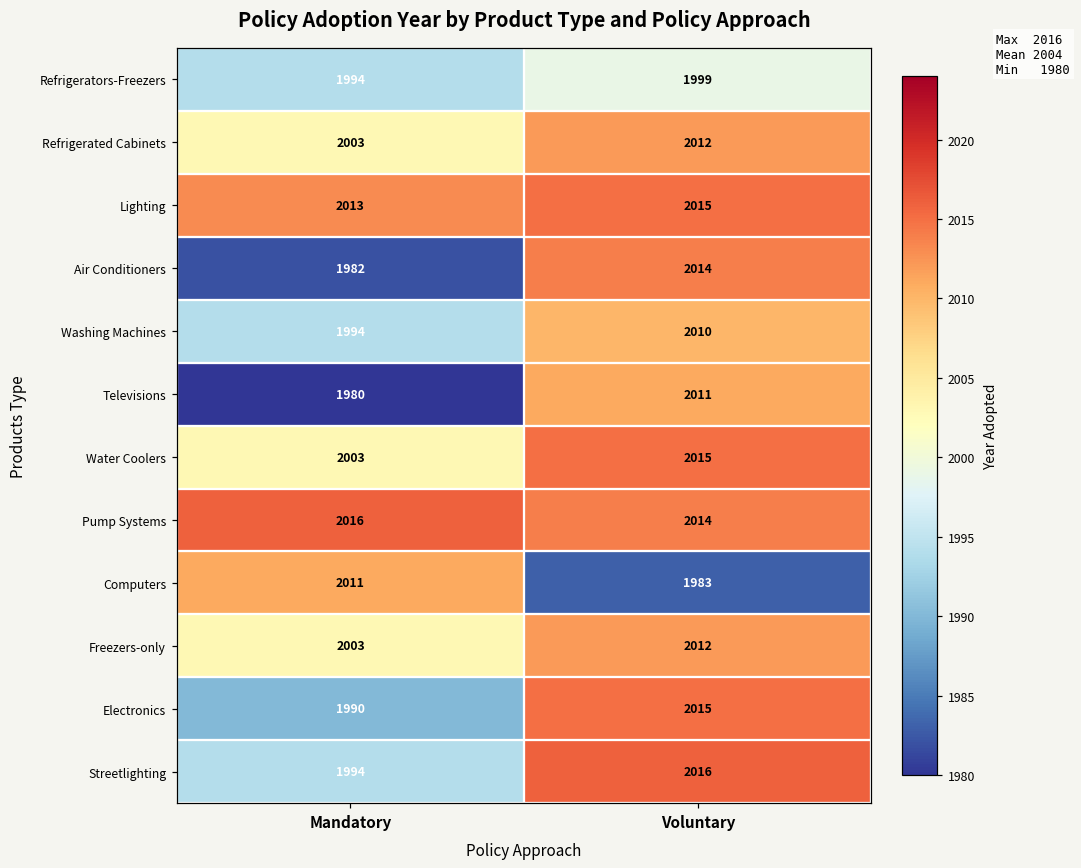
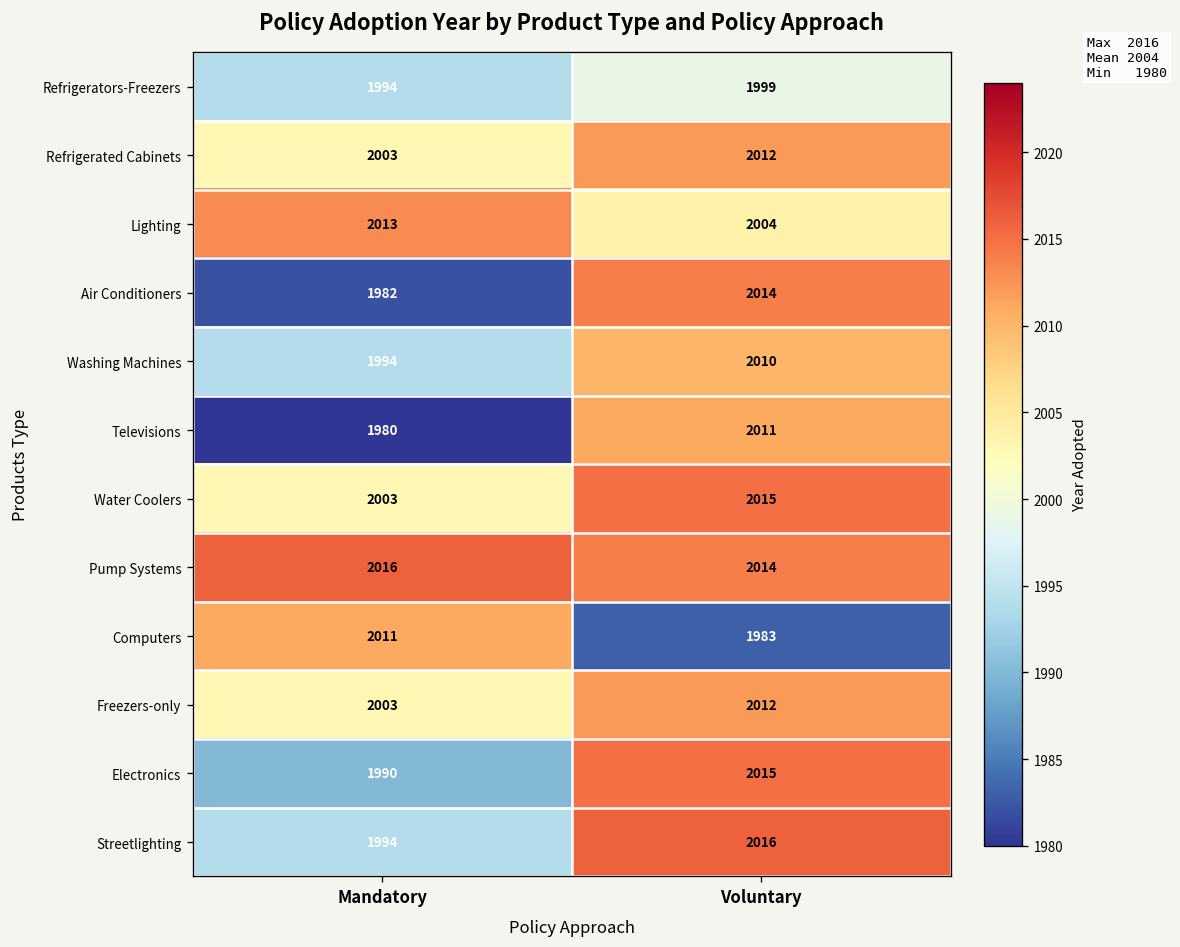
Lighting, Voluntary: 2015 -> 2004
